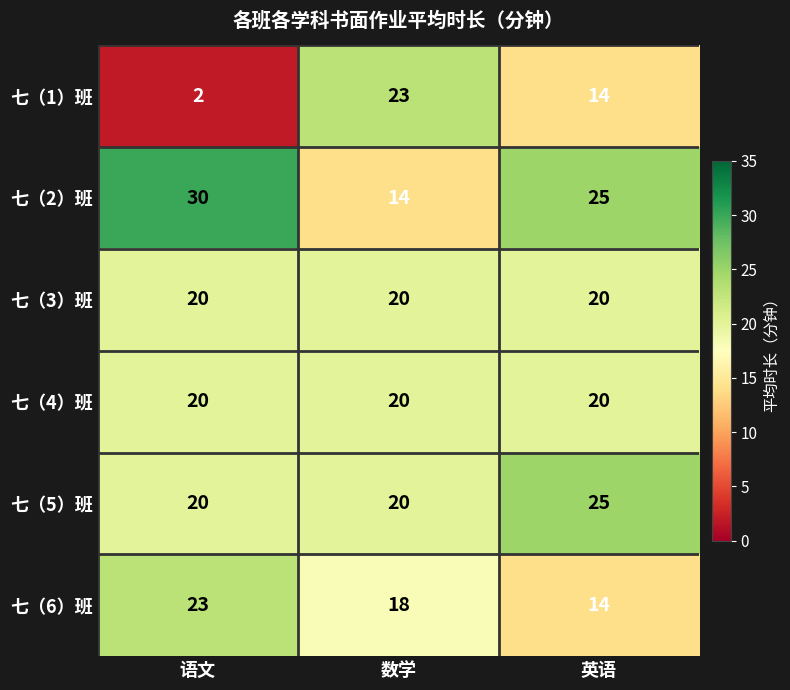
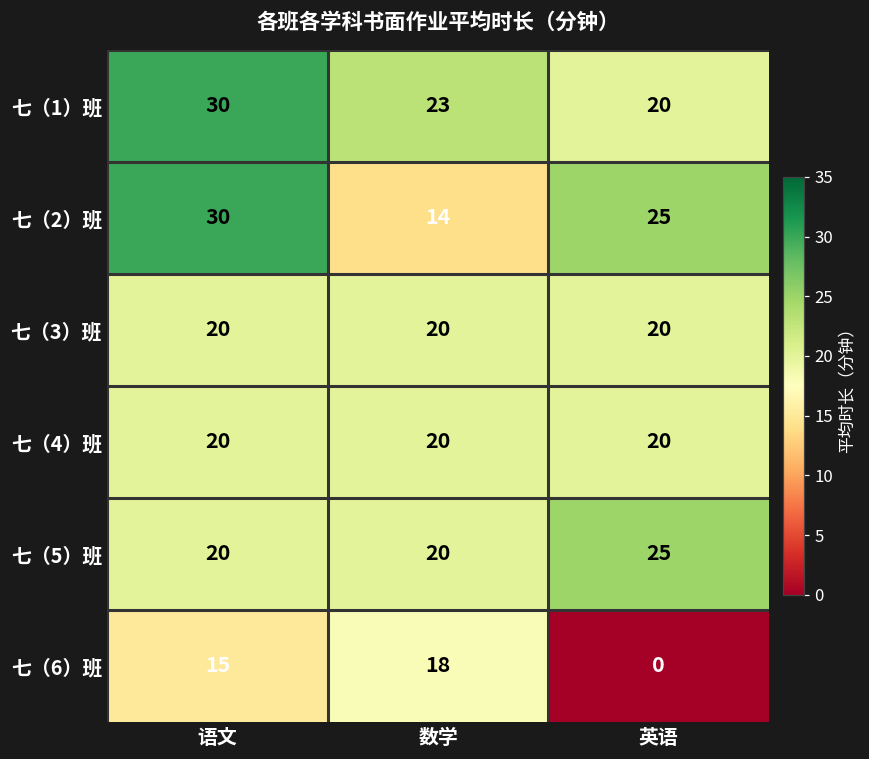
七（1）班, 语文: 2 -> 30
七（1）班, 英语: 14 -> 20
七（6）班, 语文: 23 -> 15
七（6）班, 英语: 14 -> 0
